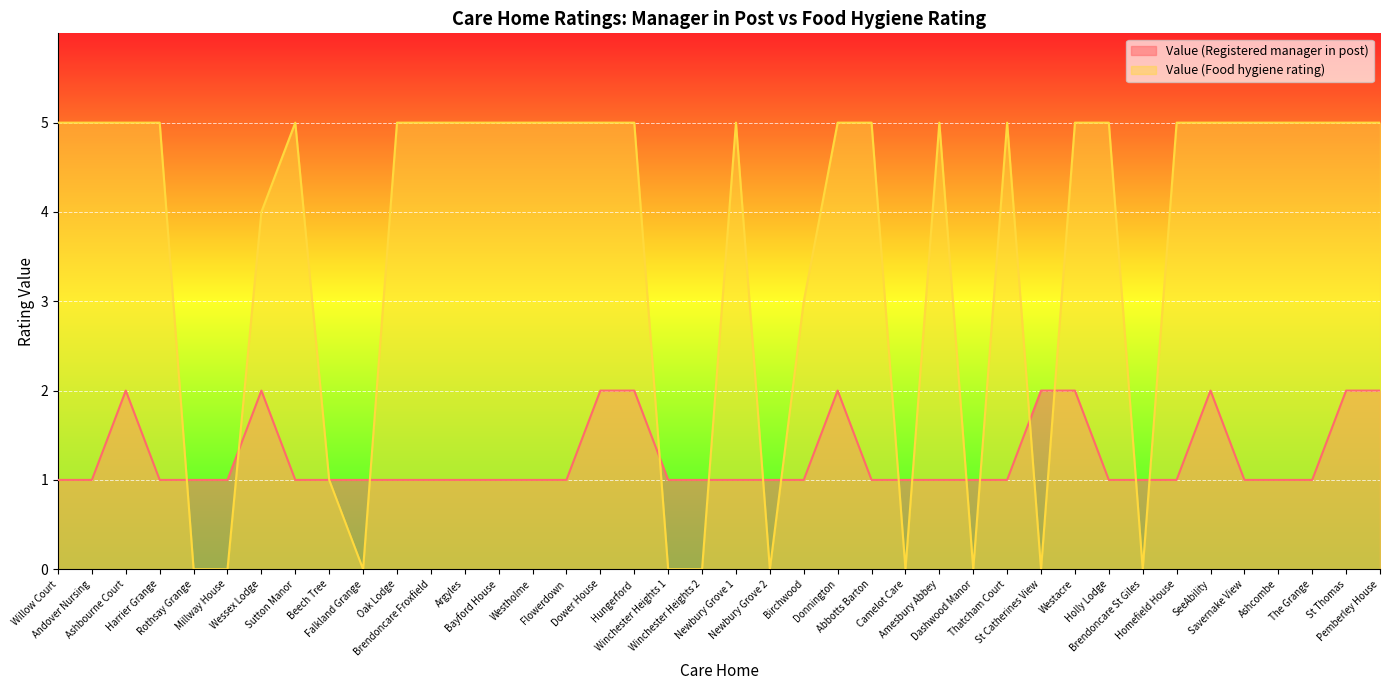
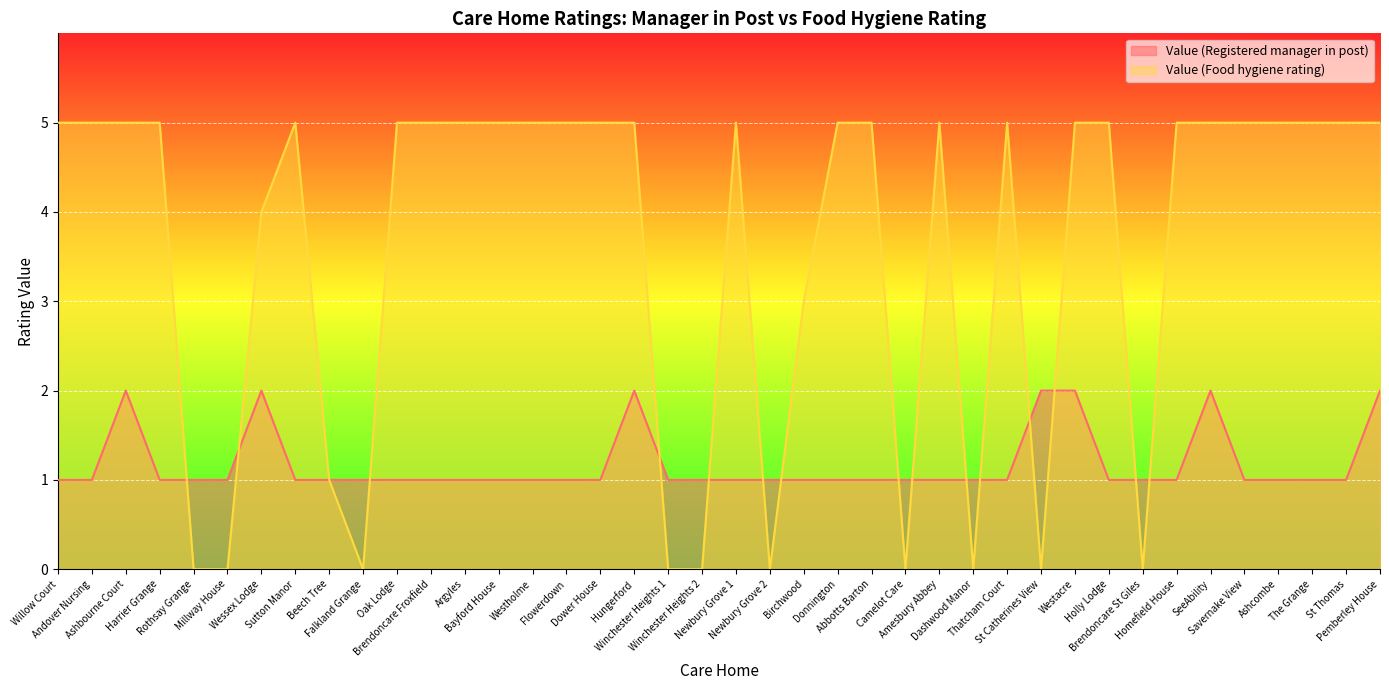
Value (Registered manager in post), Dower House: 2 -> 1
Value (Registered manager in post), Donnington: 2 -> 1
Value (Registered manager in post), St Thomas: 2 -> 1
